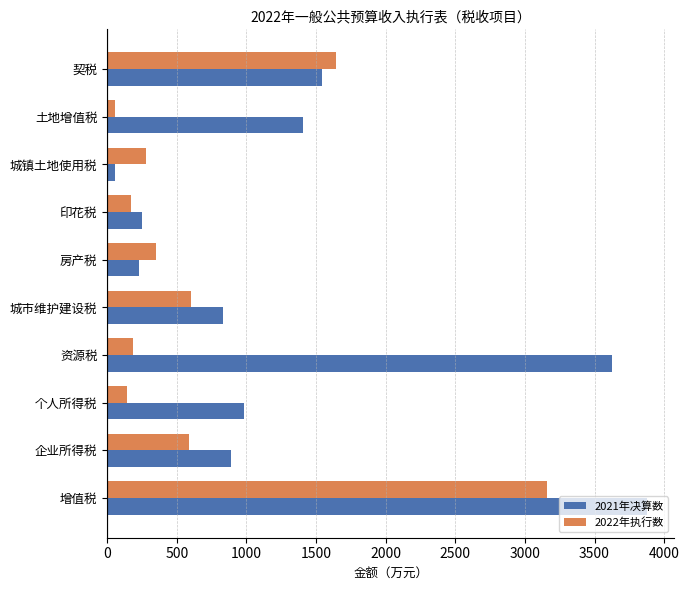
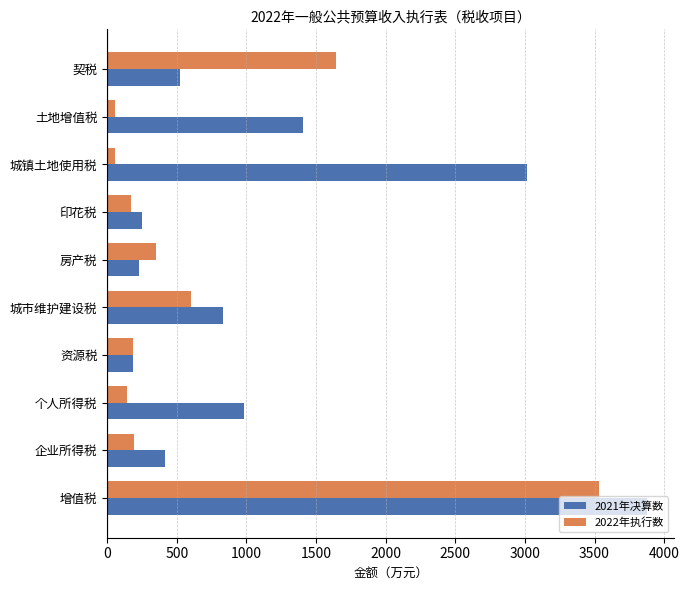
2021年决算数, 契税: 1550 -> 520
2022年执行数, 城镇土地使用税: 280 -> 60
2021年决算数, 城镇土地使用税: 60 -> 3010
2021年决算数, 资源税: 3620 -> 190
2022年执行数, 企业所得税: 590 -> 200
2021年决算数, 企业所得税: 890 -> 410
2022年执行数, 增值税: 3160 -> 3530
